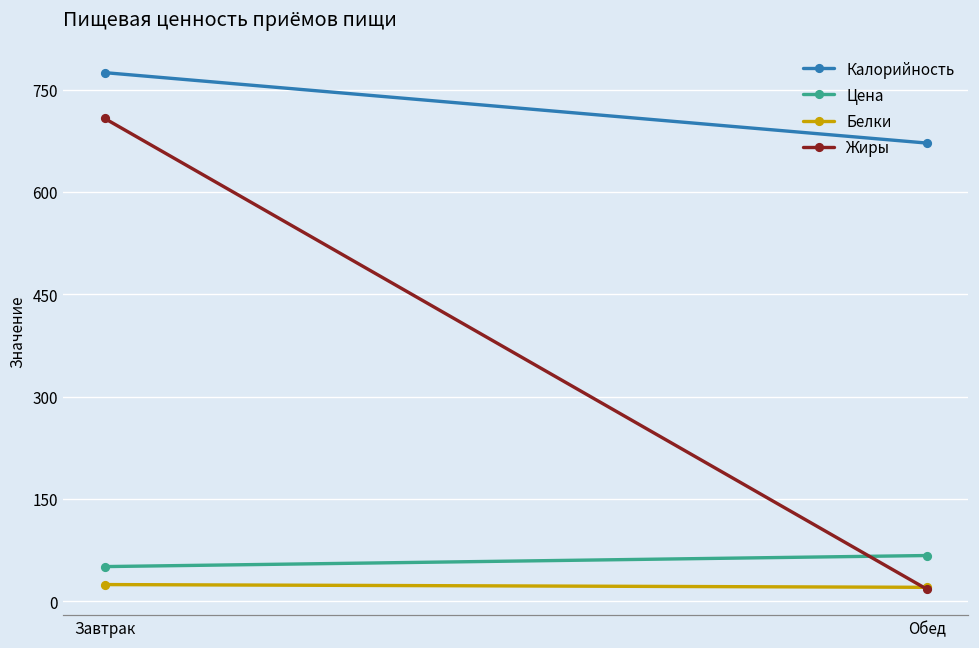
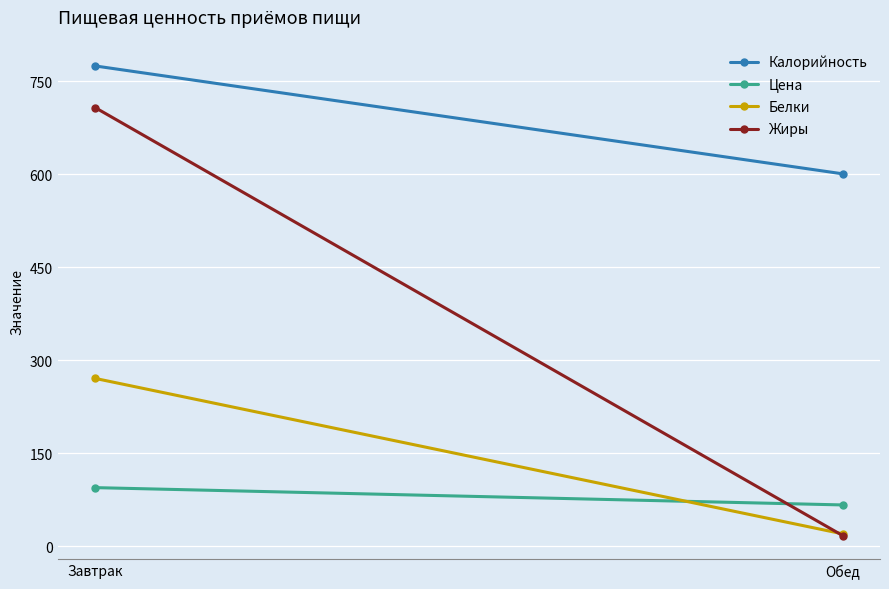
Цена, Завтрак: 50 -> 90
Белки, Завтрак: 20 -> 270
Калорийность, Обед: 670 -> 600
